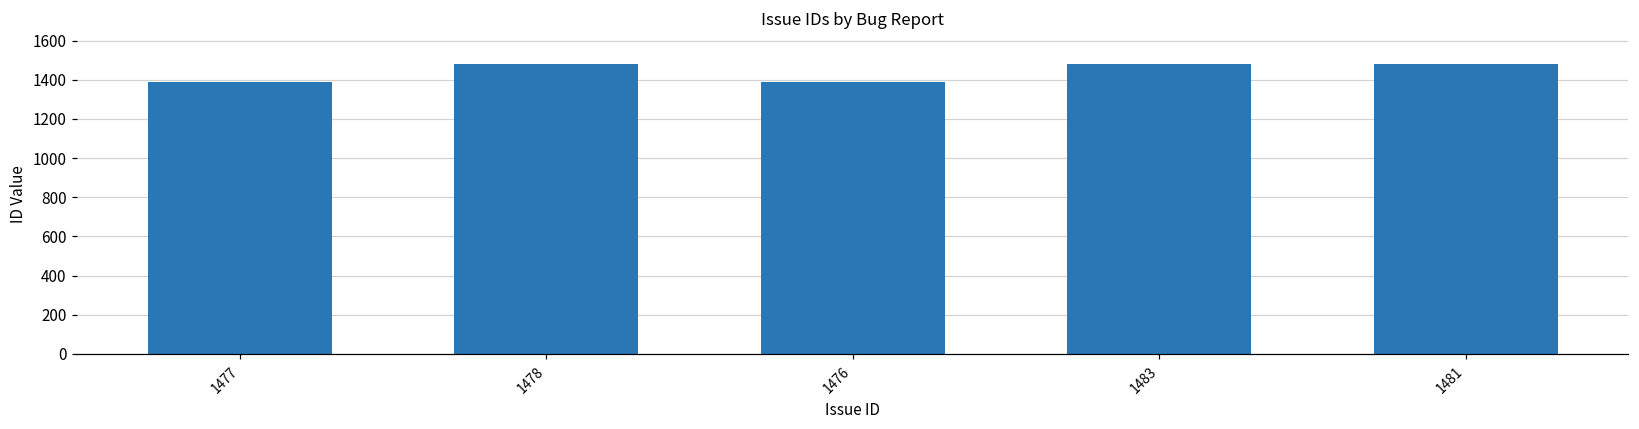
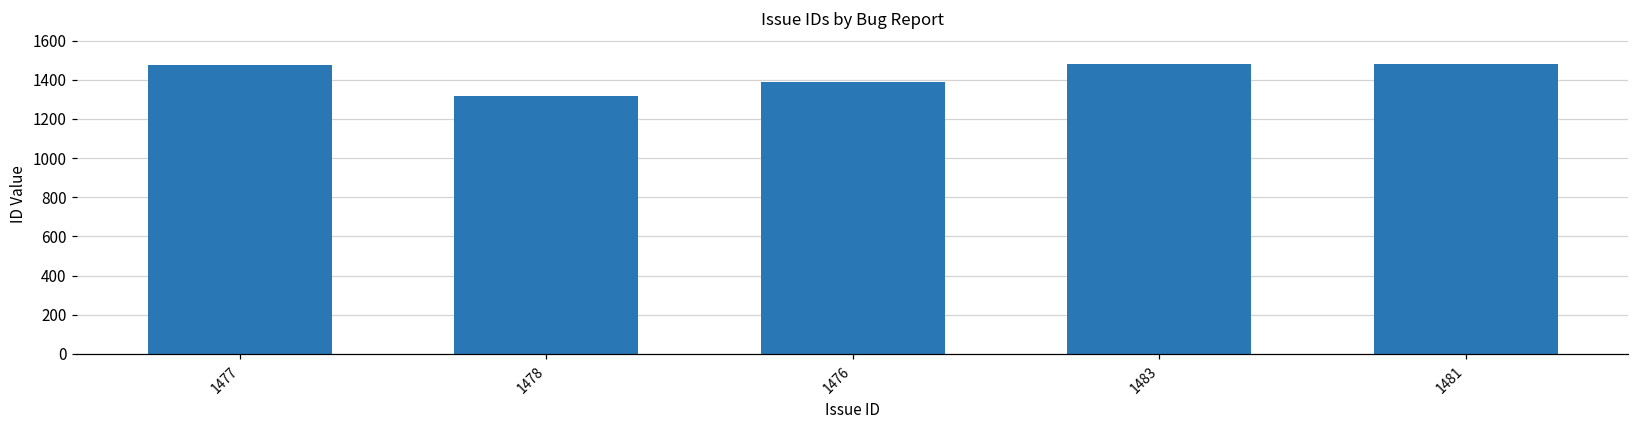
1477: 1390 -> 1480
1478: 1480 -> 1320
